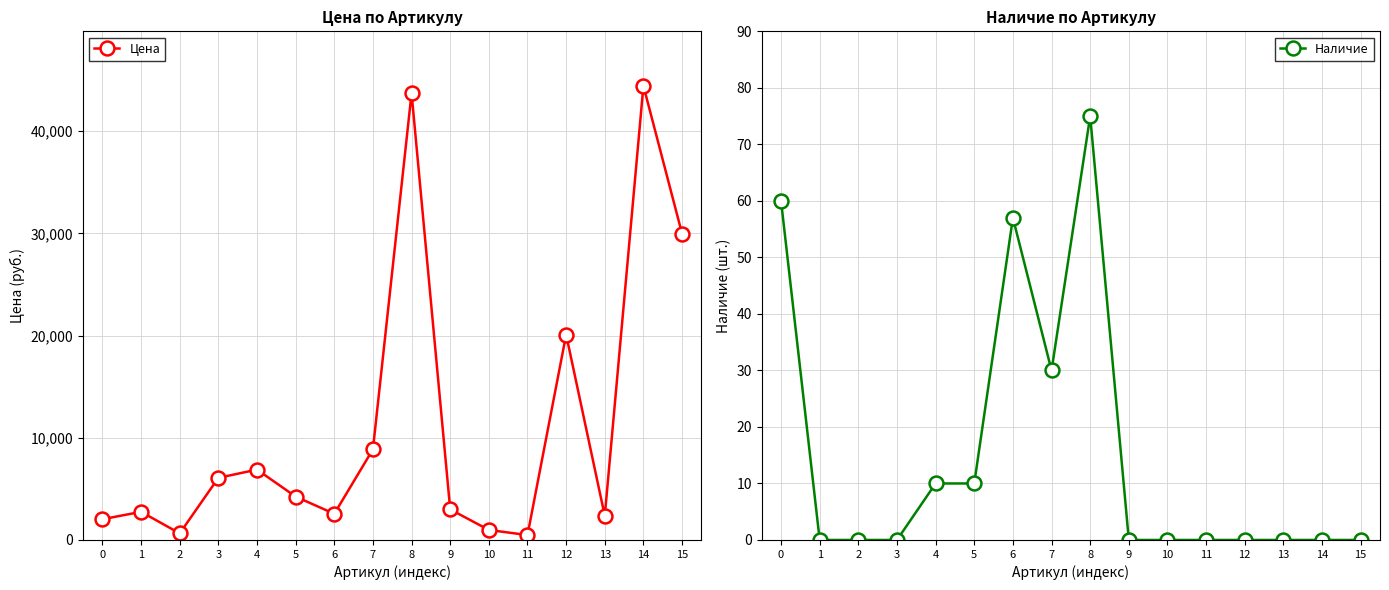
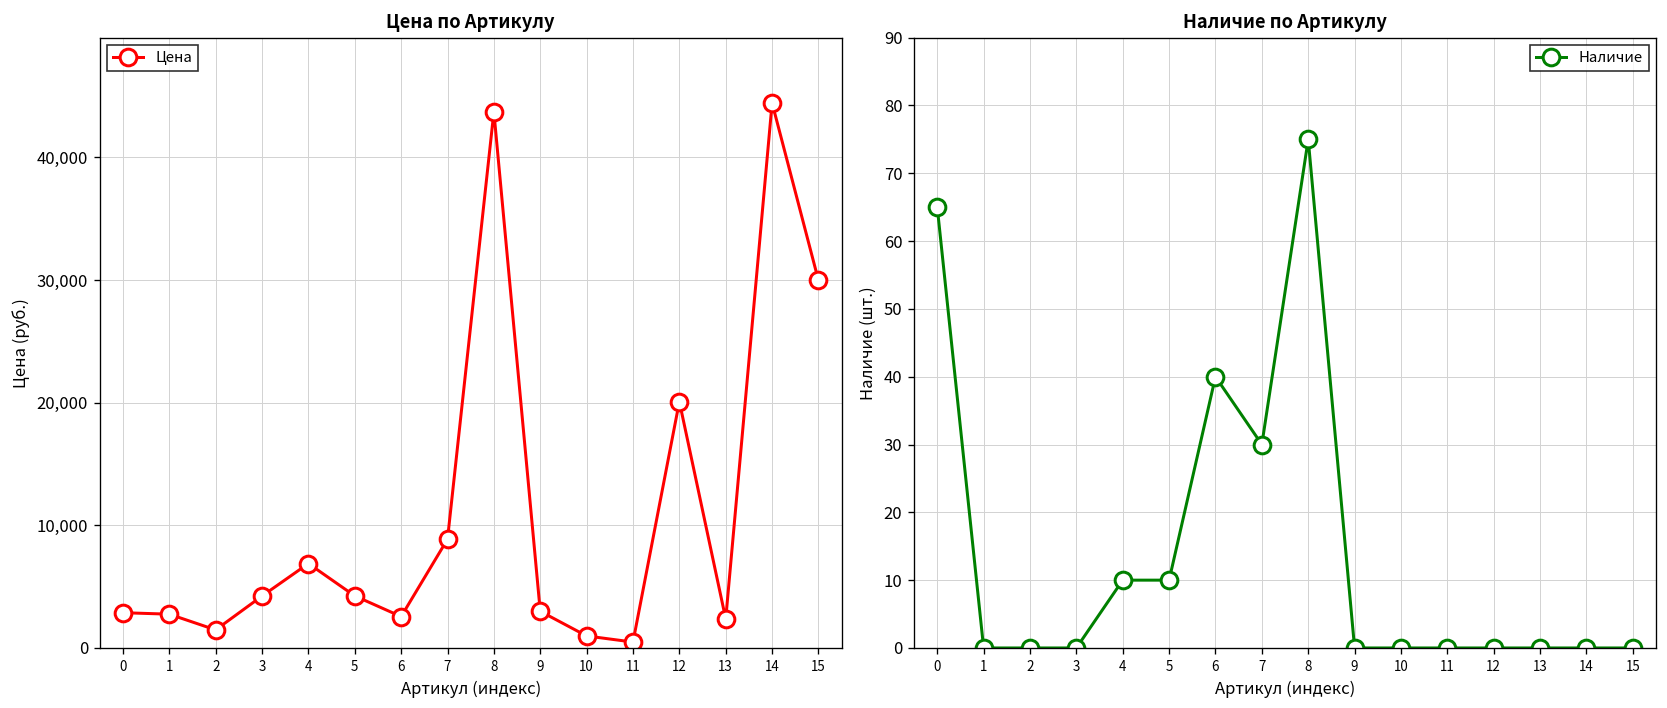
Цена по Артикулу, 0: 2,000 -> 2,900
Цена по Артикулу, 2: 600 -> 1,500
Цена по Артикулу, 3: 6,100 -> 4,200
Наличие по Артикулу, 0: 60 -> 65
Наличие по Артикулу, 6: 57 -> 40
